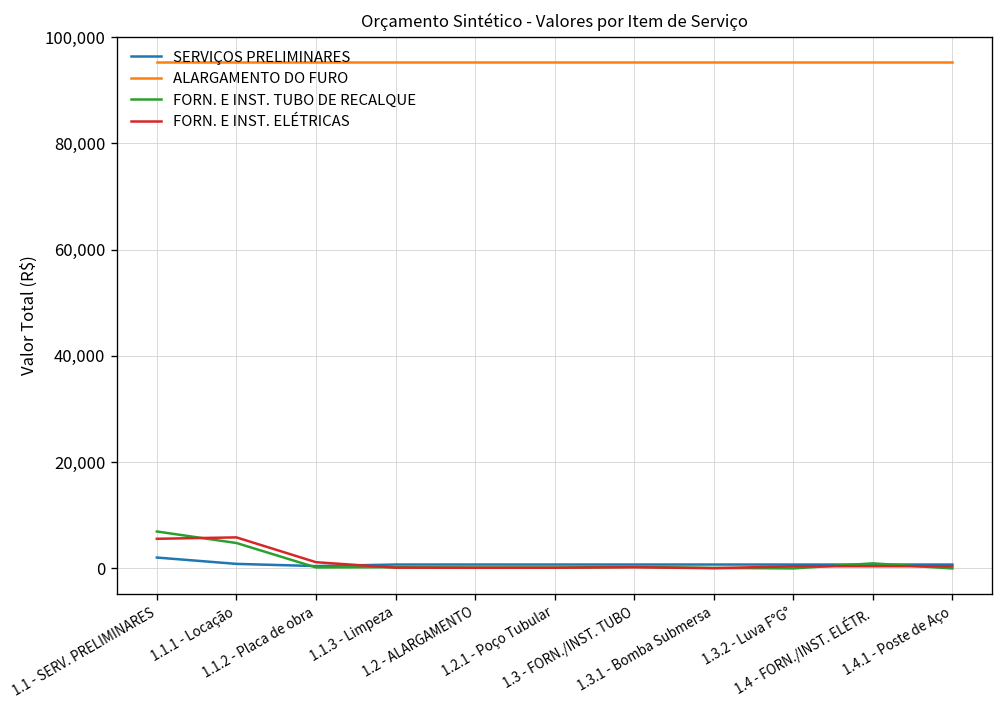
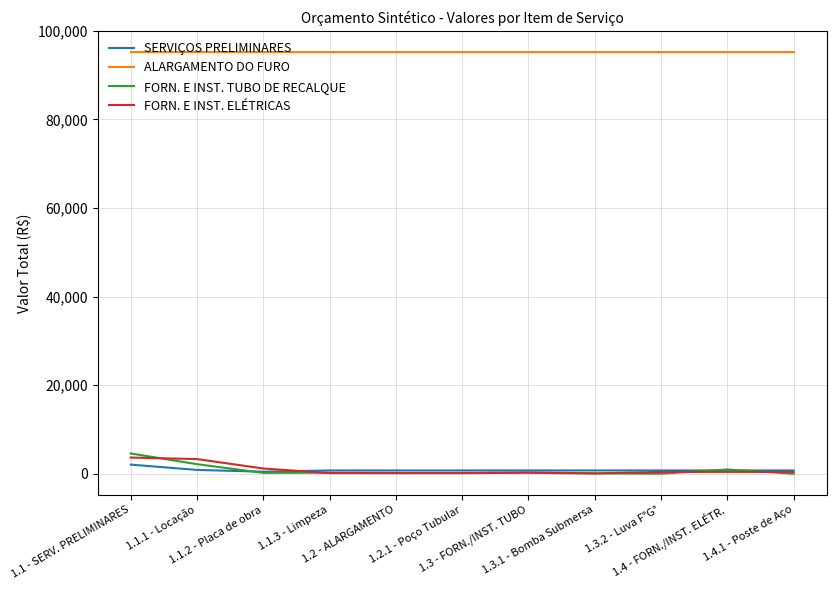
FORN. E INST. TUBO DE RECALQUE, 1.1 - SERV. PRELIMINARES: 7,000 -> 5,000
FORN. E INST. ELÉTRICAS, 1.1 - SERV. PRELIMINARES: 6,000 -> 4,000
FORN. E INST. TUBO DE RECALQUE, 1.1.1 - Locação: 5,000 -> 2,000
FORN. E INST. ELÉTRICAS, 1.1.1 - Locação: 6,000 -> 3,000
